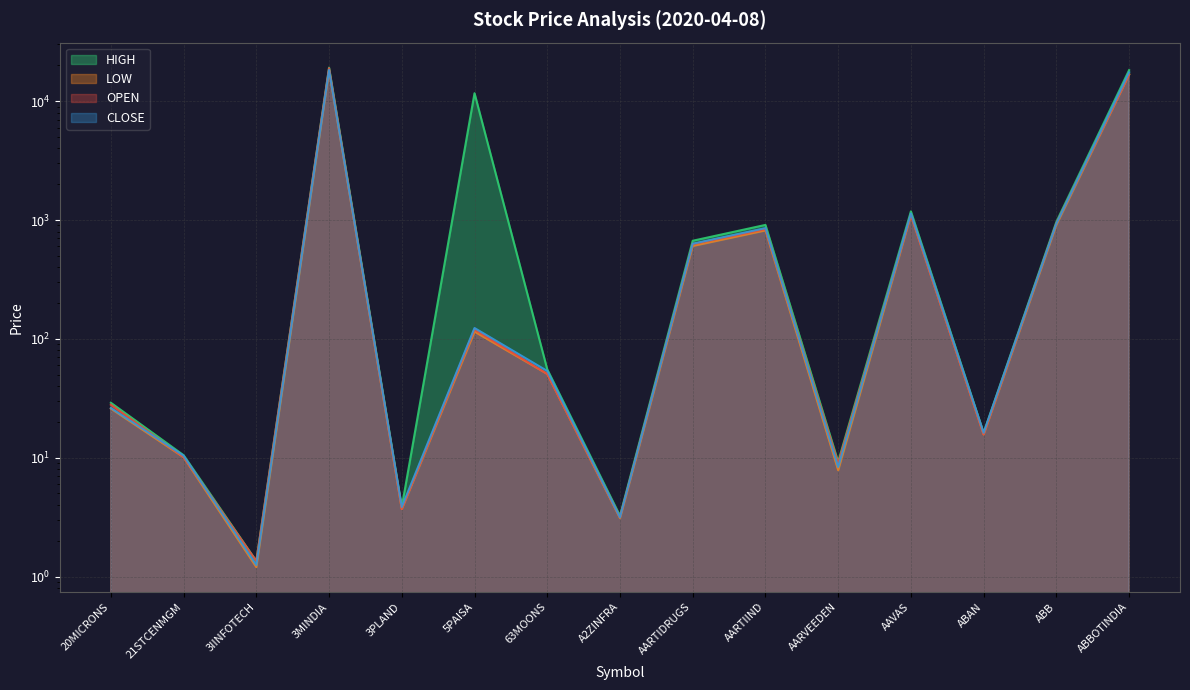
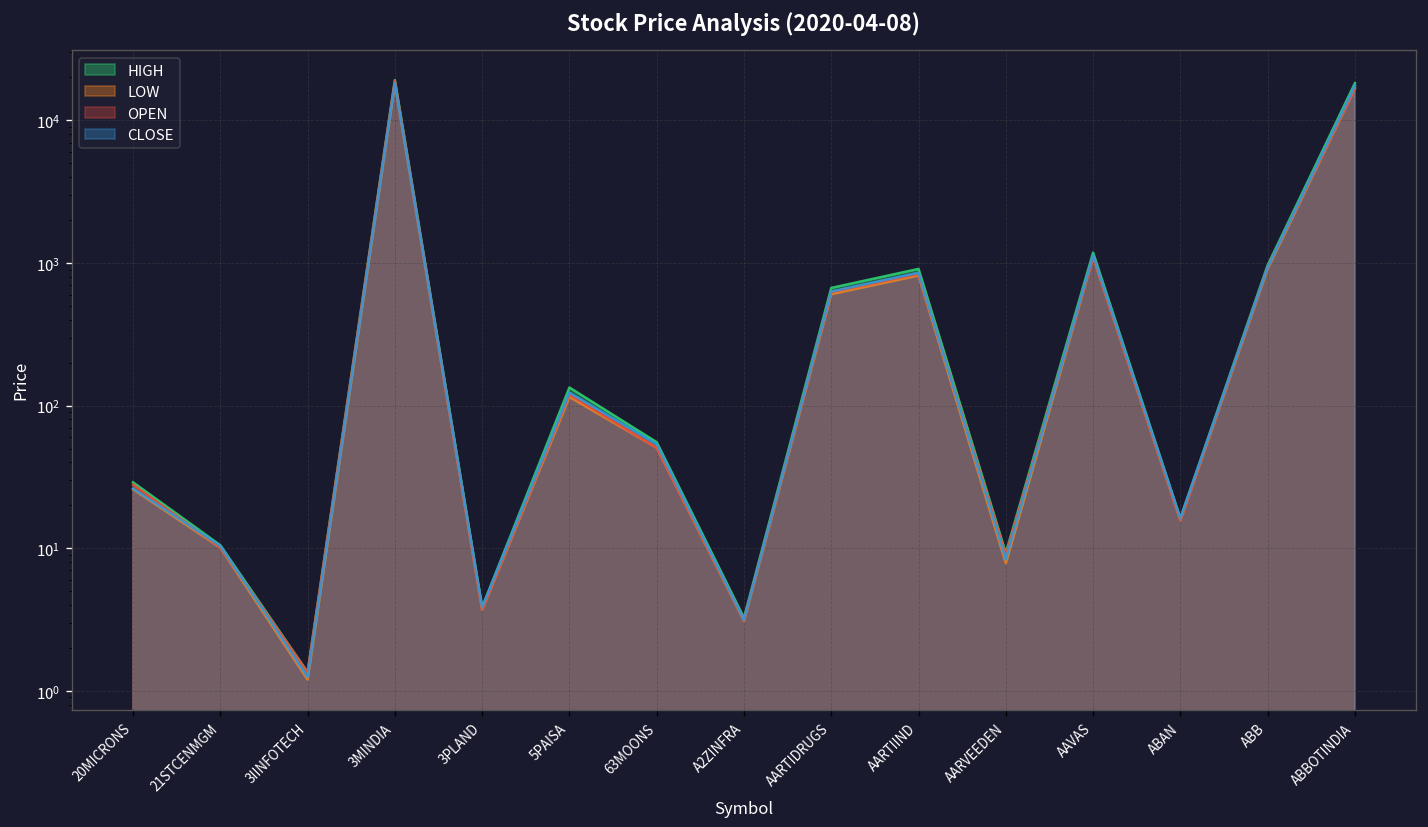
HIGH, 5PAISA: 12000 -> 130
